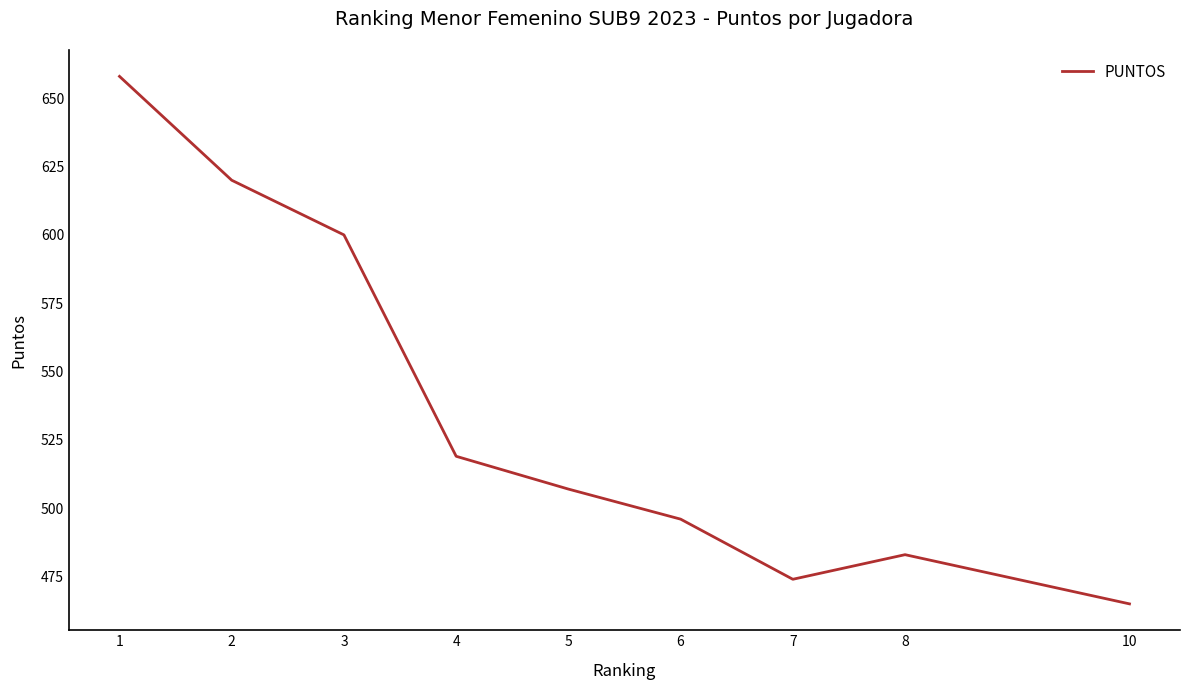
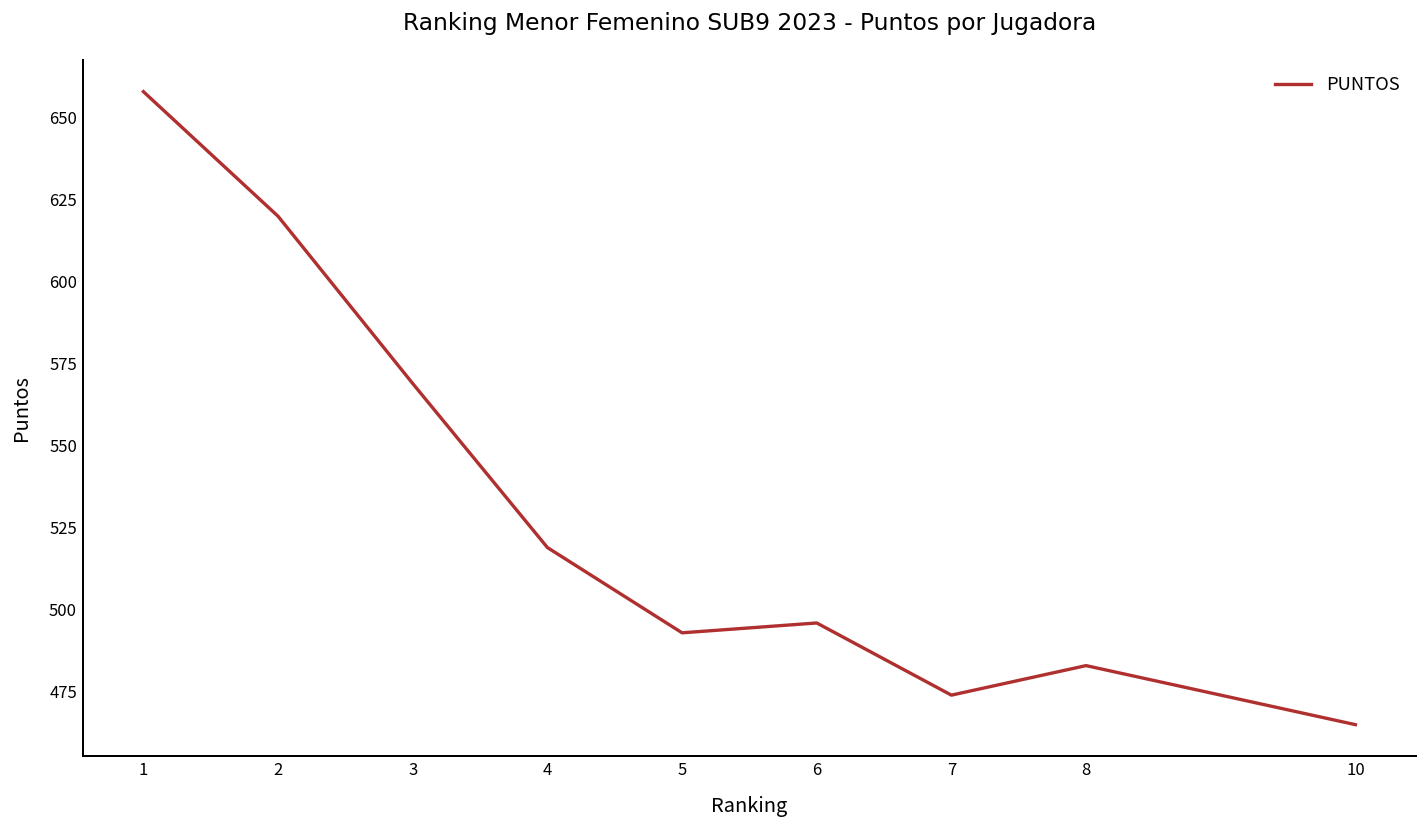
3: 600 -> 569
5: 507 -> 493
